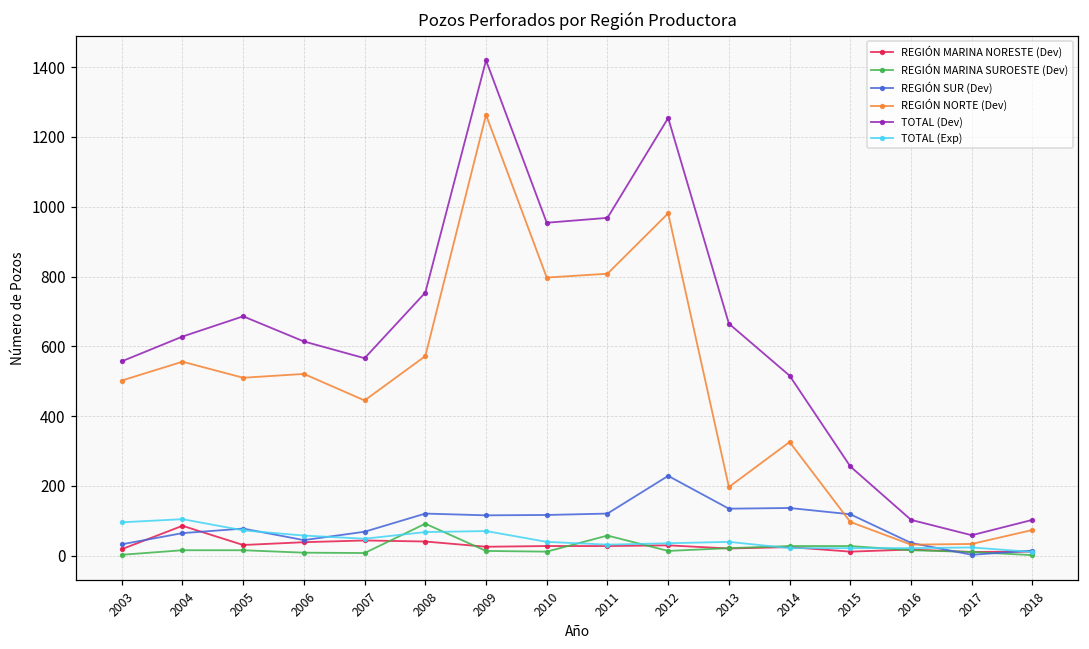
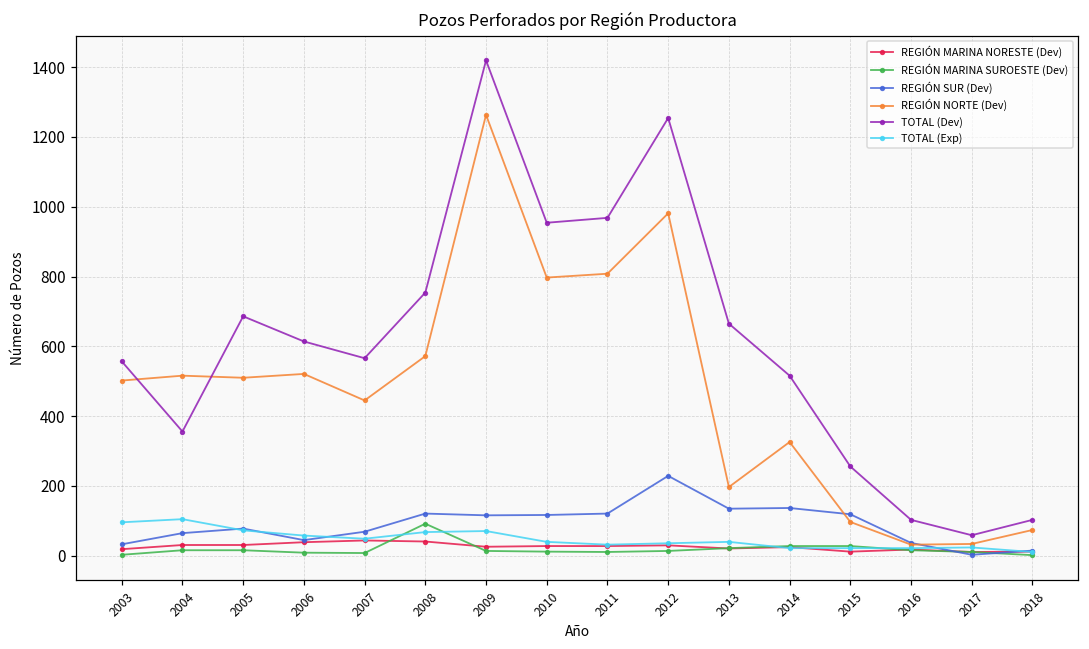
REGIÓN MARINA NORESTE (Dev), 2004: 90 -> 30
REGIÓN NORTE (Dev), 2004: 560 -> 520
TOTAL (Dev), 2004: 630 -> 360
REGIÓN MARINA SUROESTE (Dev), 2011: 60 -> 10
